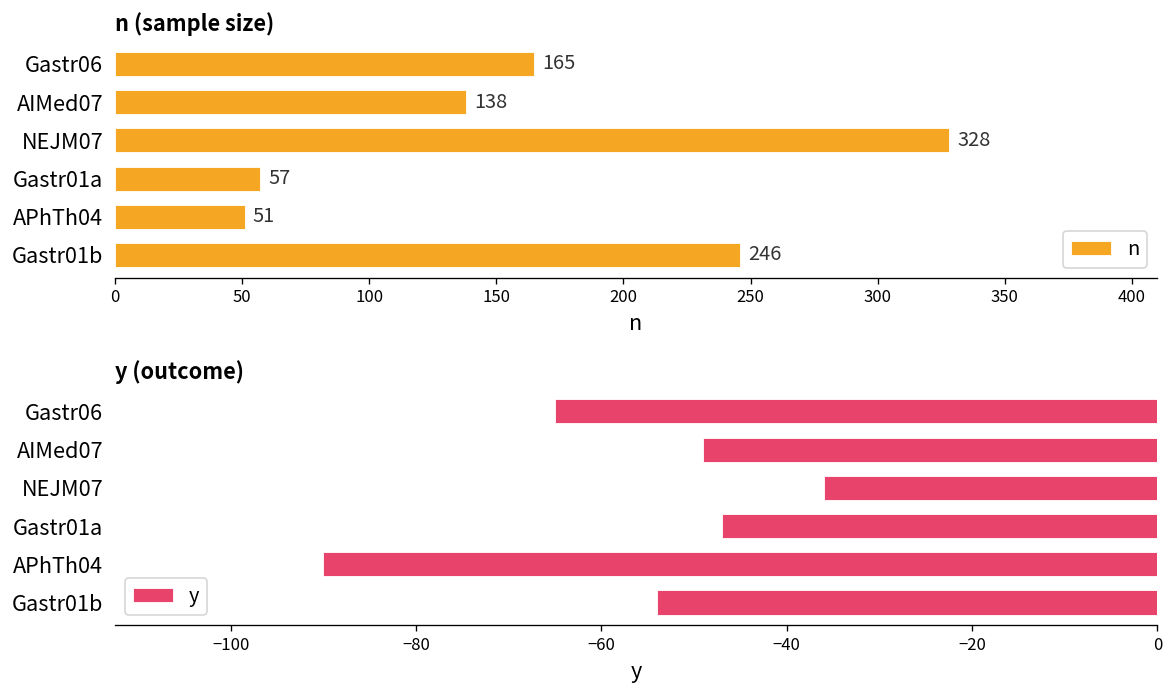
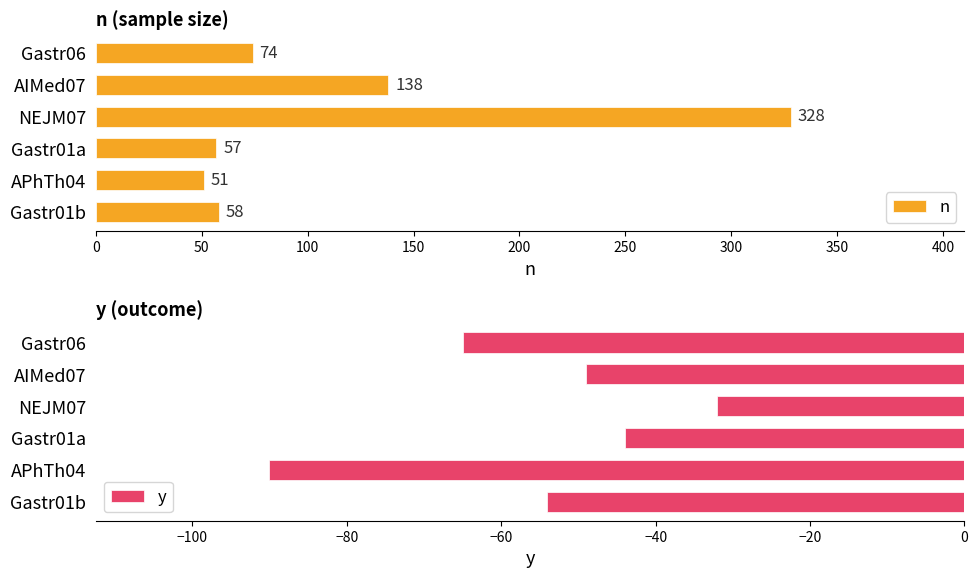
n (sample size), Gastr06: 165 -> 74
n (sample size), Gastr01b: 246 -> 58
y (outcome), NEJM07: -36 -> -32
y (outcome), Gastr01a: -47 -> -44
